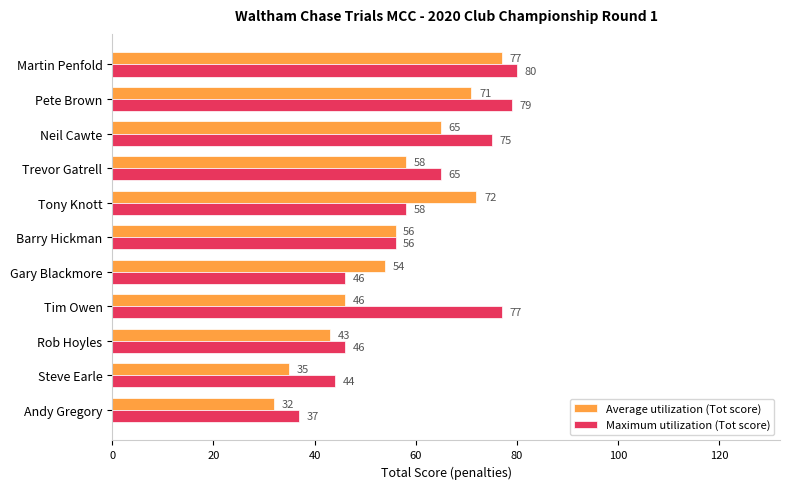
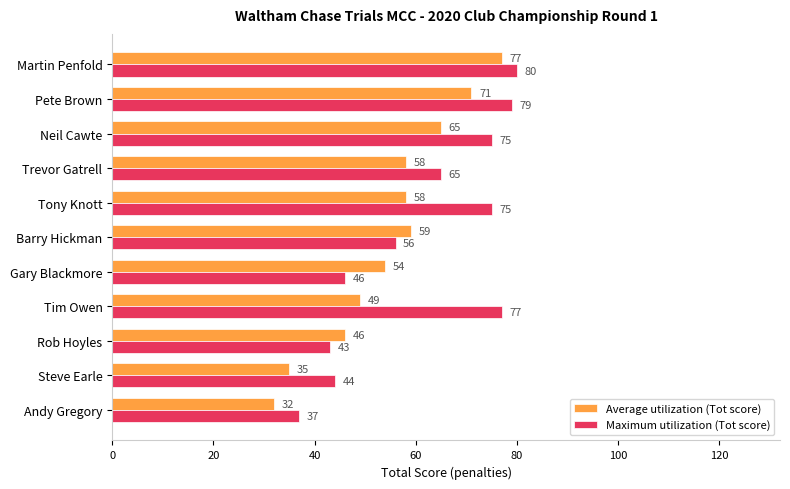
Average utilization (Tot score), Tony Knott: 72 -> 58
Maximum utilization (Tot score), Tony Knott: 58 -> 75
Average utilization (Tot score), Barry Hickman: 56 -> 59
Average utilization (Tot score), Tim Owen: 46 -> 49
Average utilization (Tot score), Rob Hoyles: 43 -> 46
Maximum utilization (Tot score), Rob Hoyles: 46 -> 43
